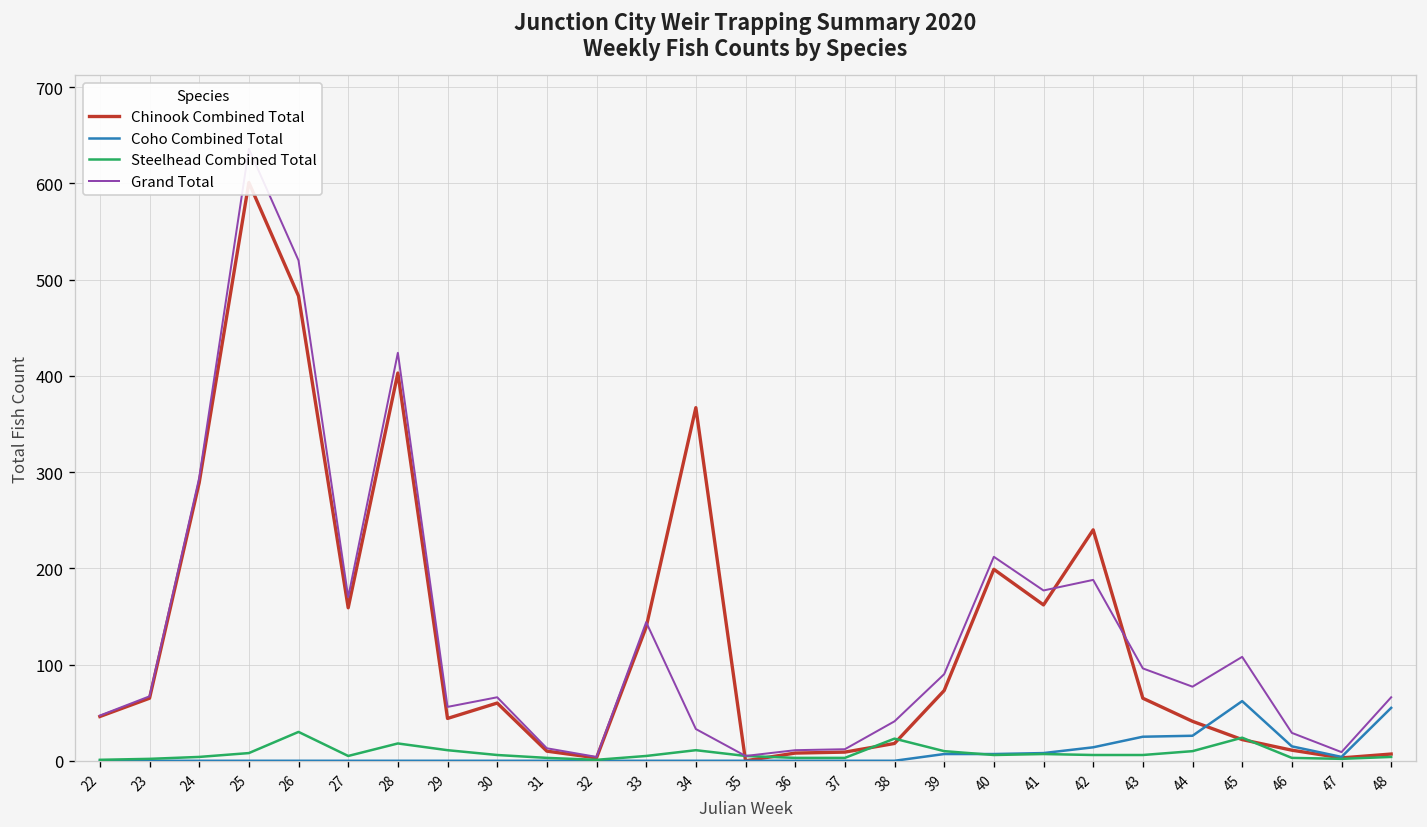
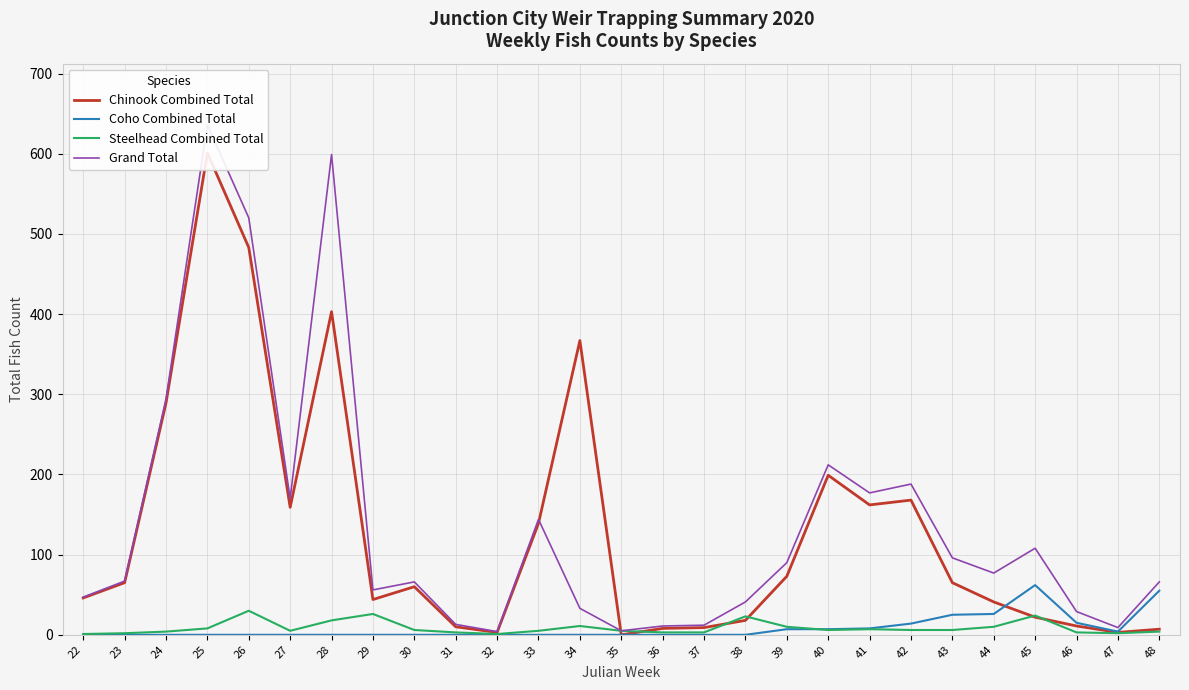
Grand Total, 28: 420 -> 600
Steelhead Combined Total, 29: 10 -> 30
Chinook Combined Total, 42: 240 -> 170
